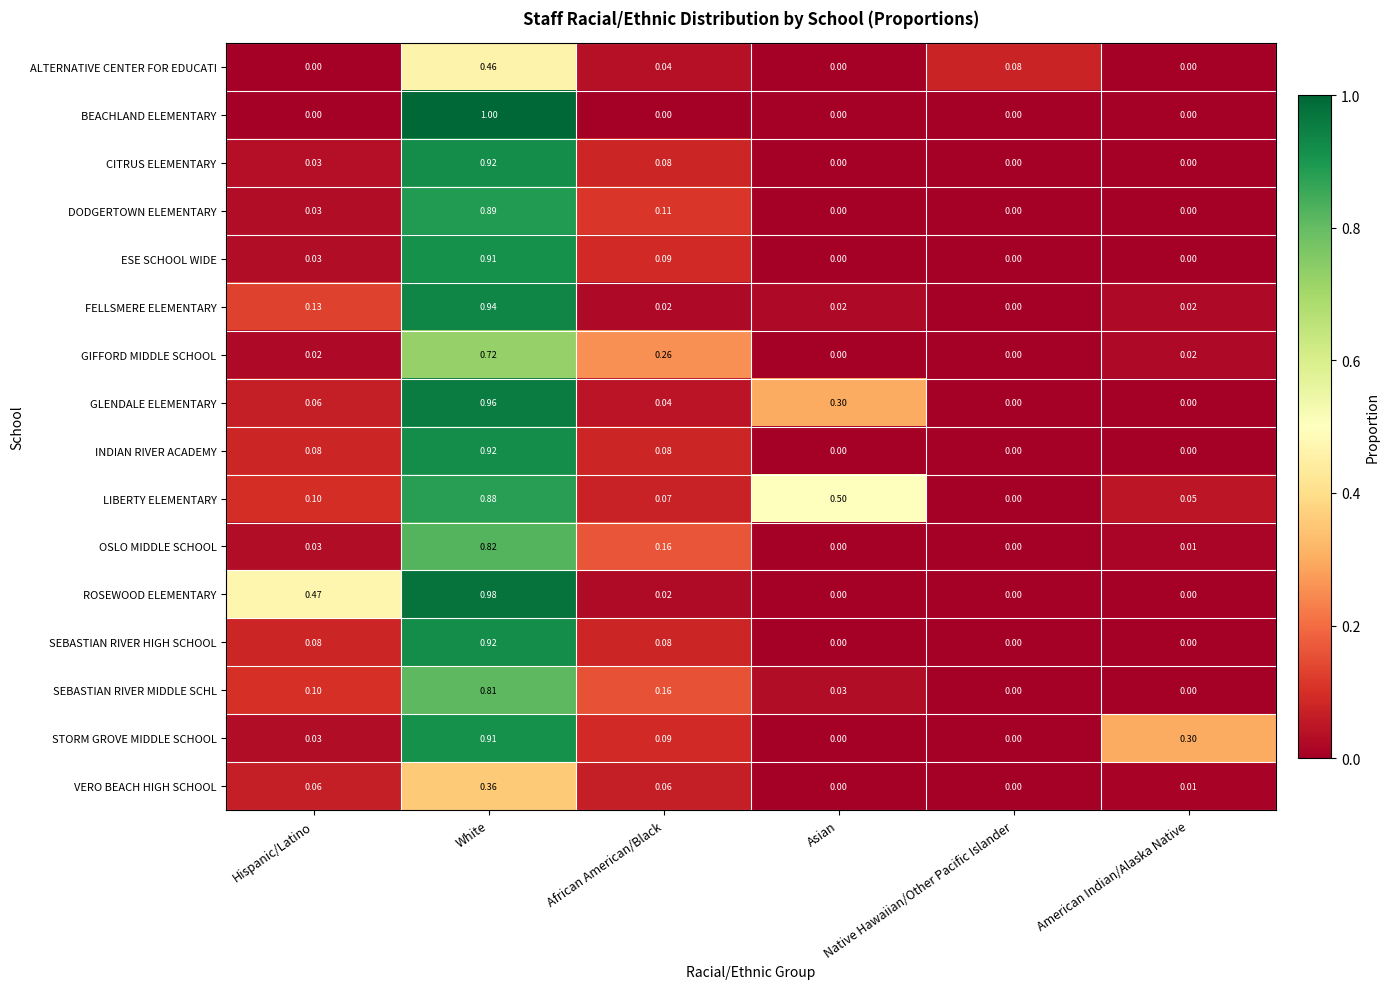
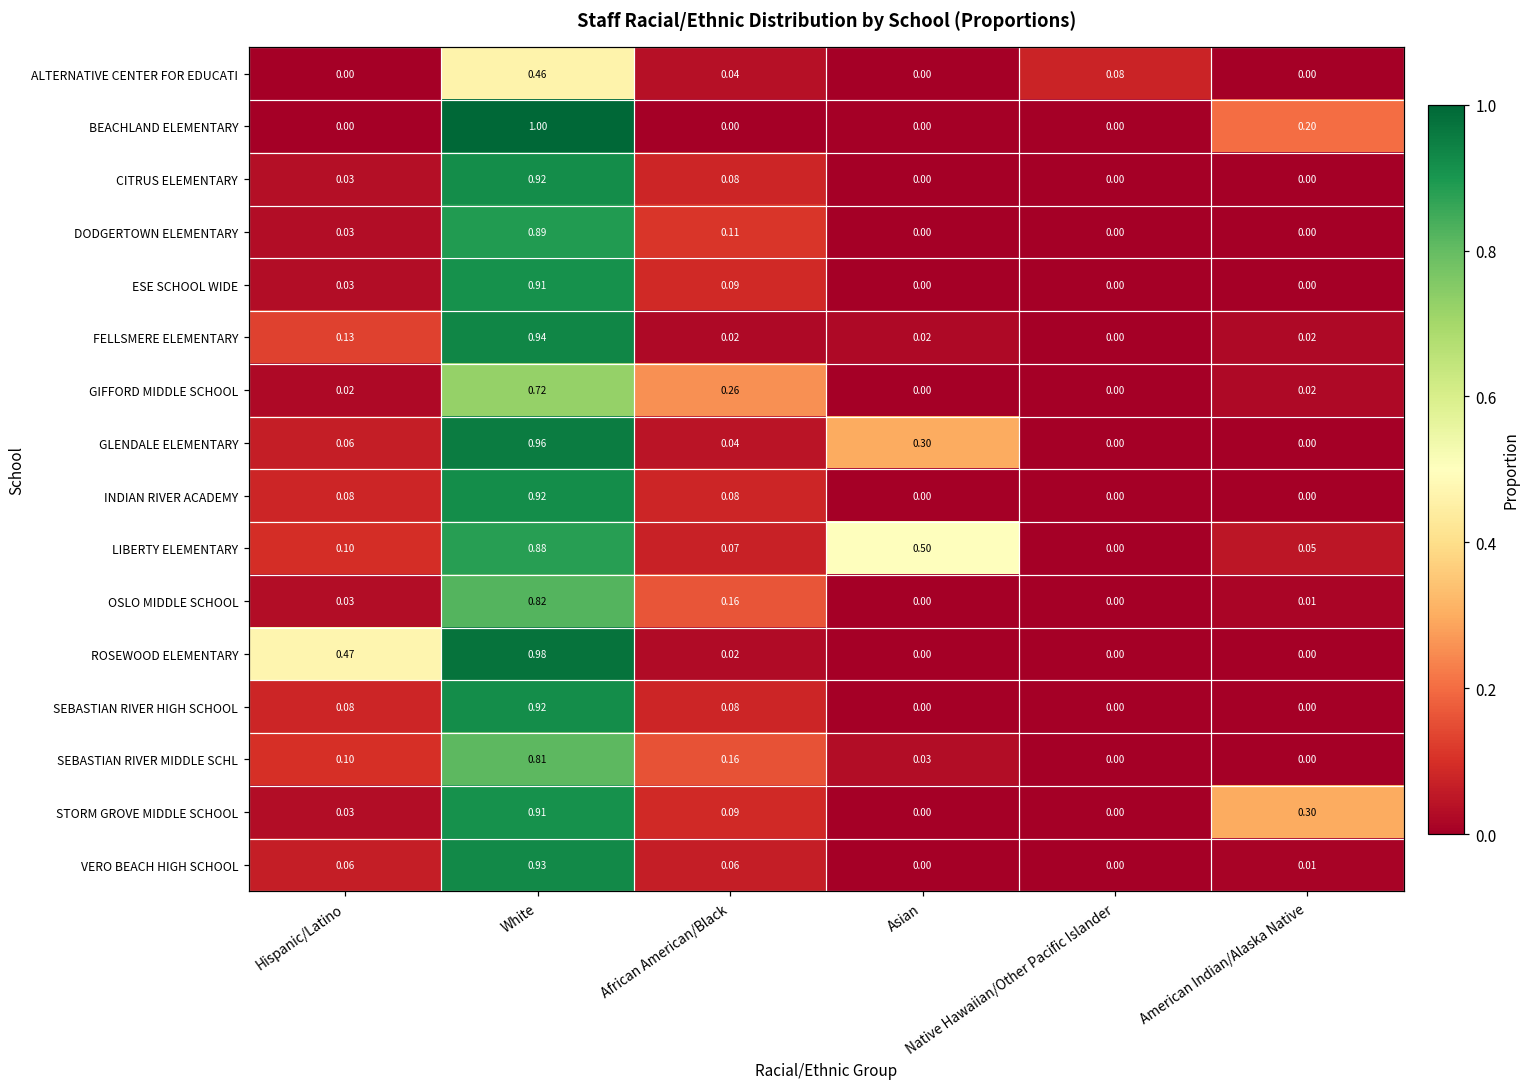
BEACHLAND ELEMENTARY, American Indian/Alaska Native: 0.00 -> 0.20
VERO BEACH HIGH SCHOOL, White: 0.36 -> 0.93
